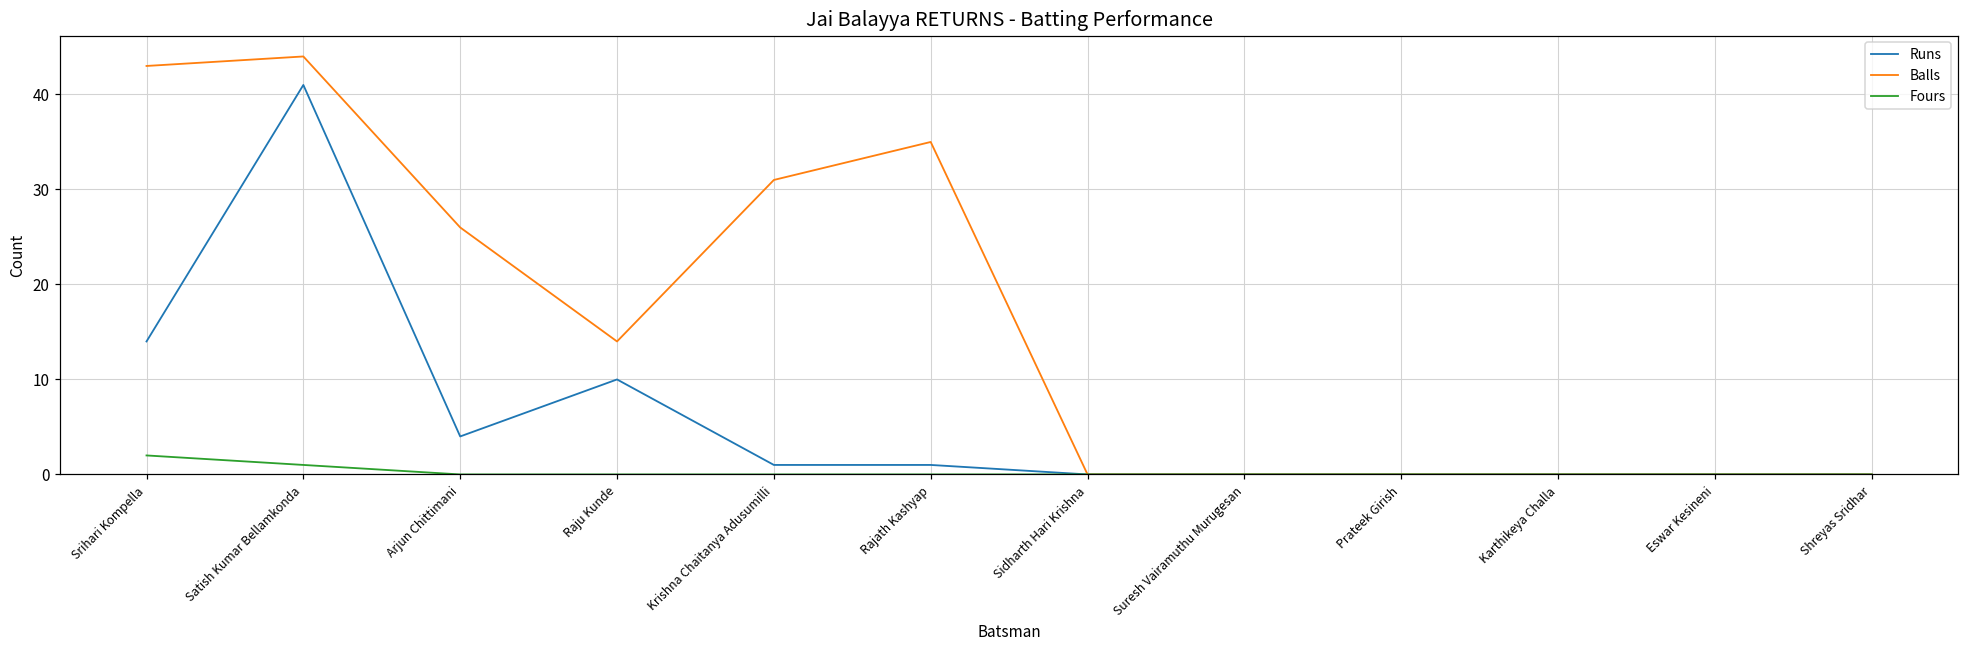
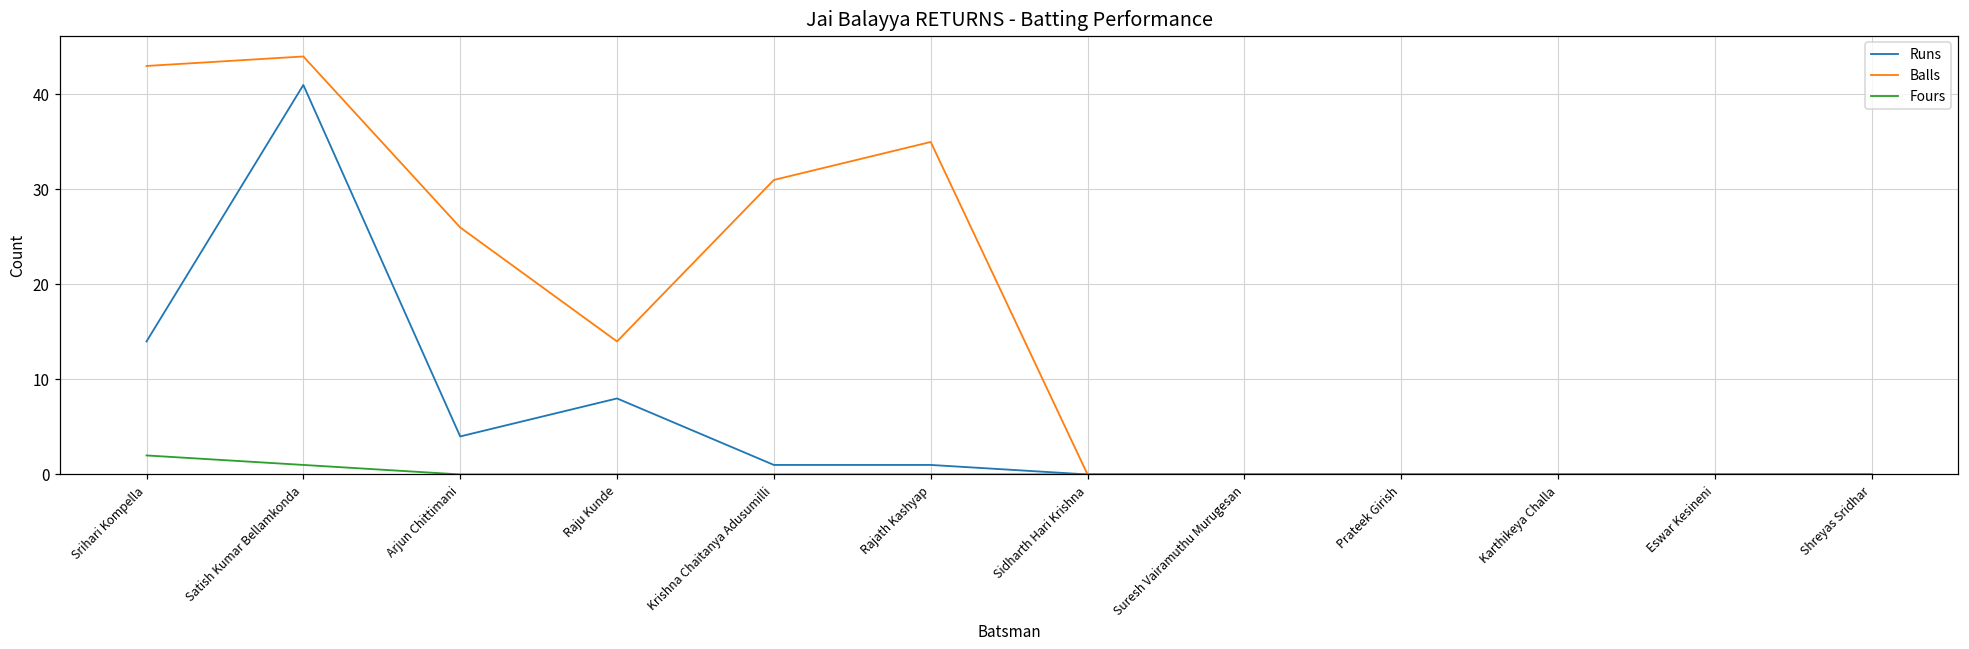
Runs, Raju Kunde: 10 -> 8
